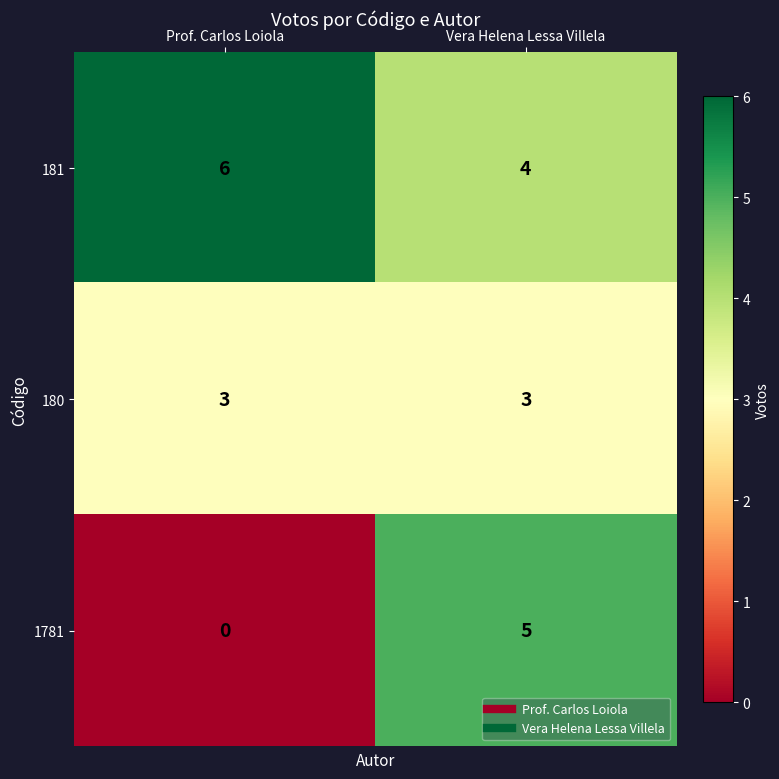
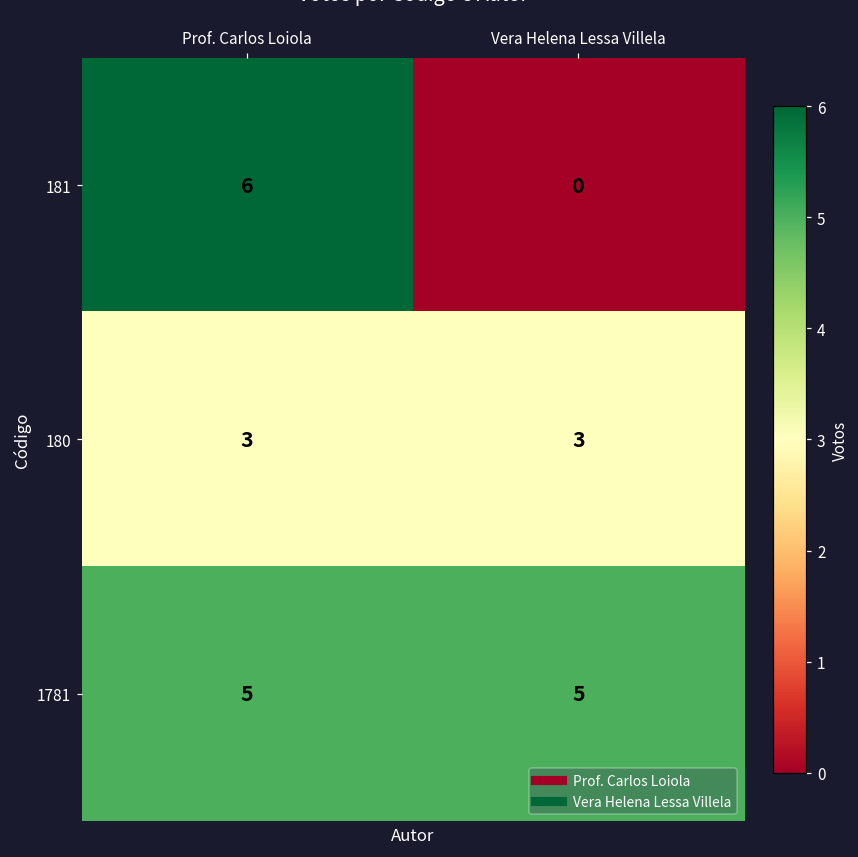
181, Vera Helena Lessa Villela: 4 -> 0
1781, Prof. Carlos Loiola: 0 -> 5
